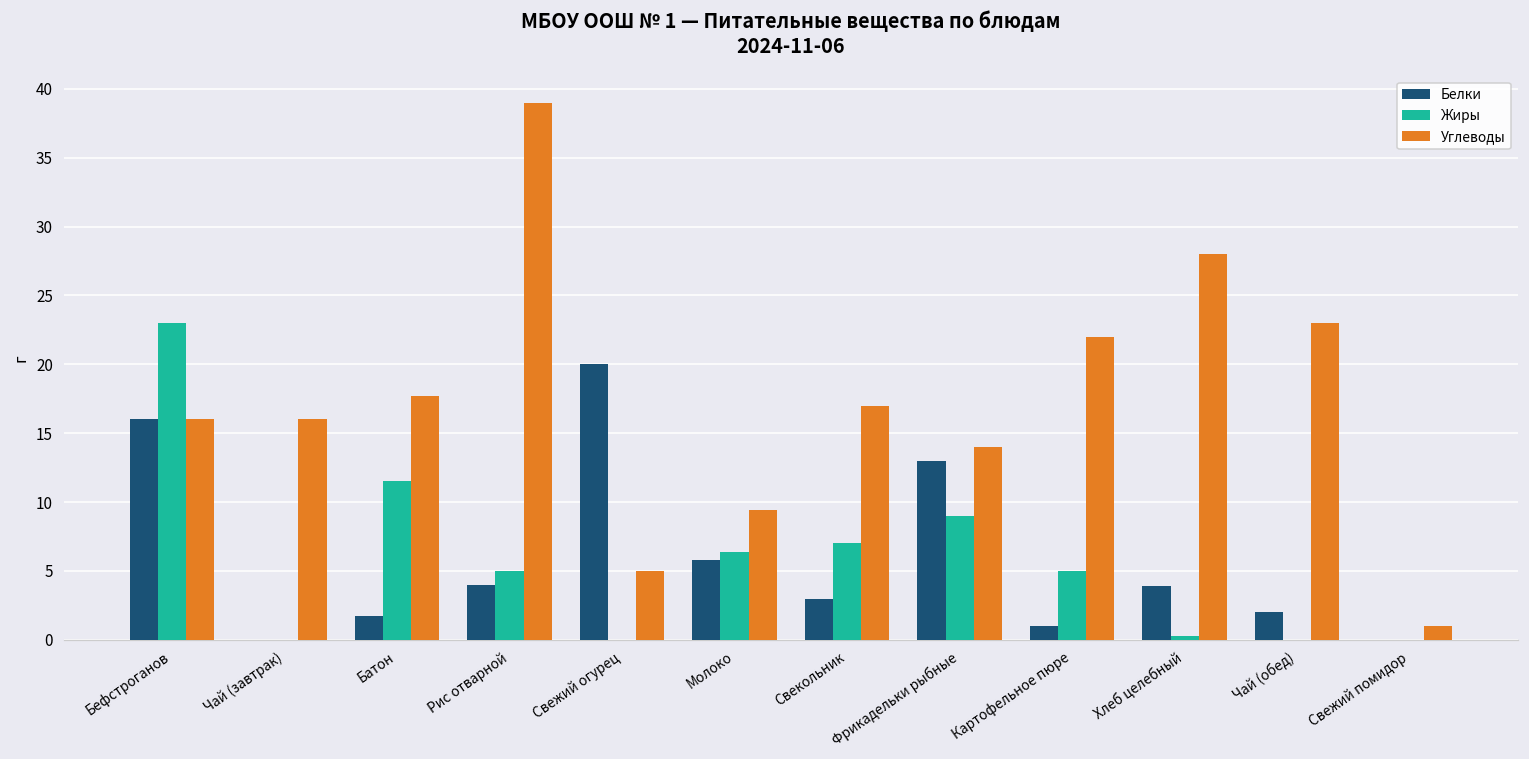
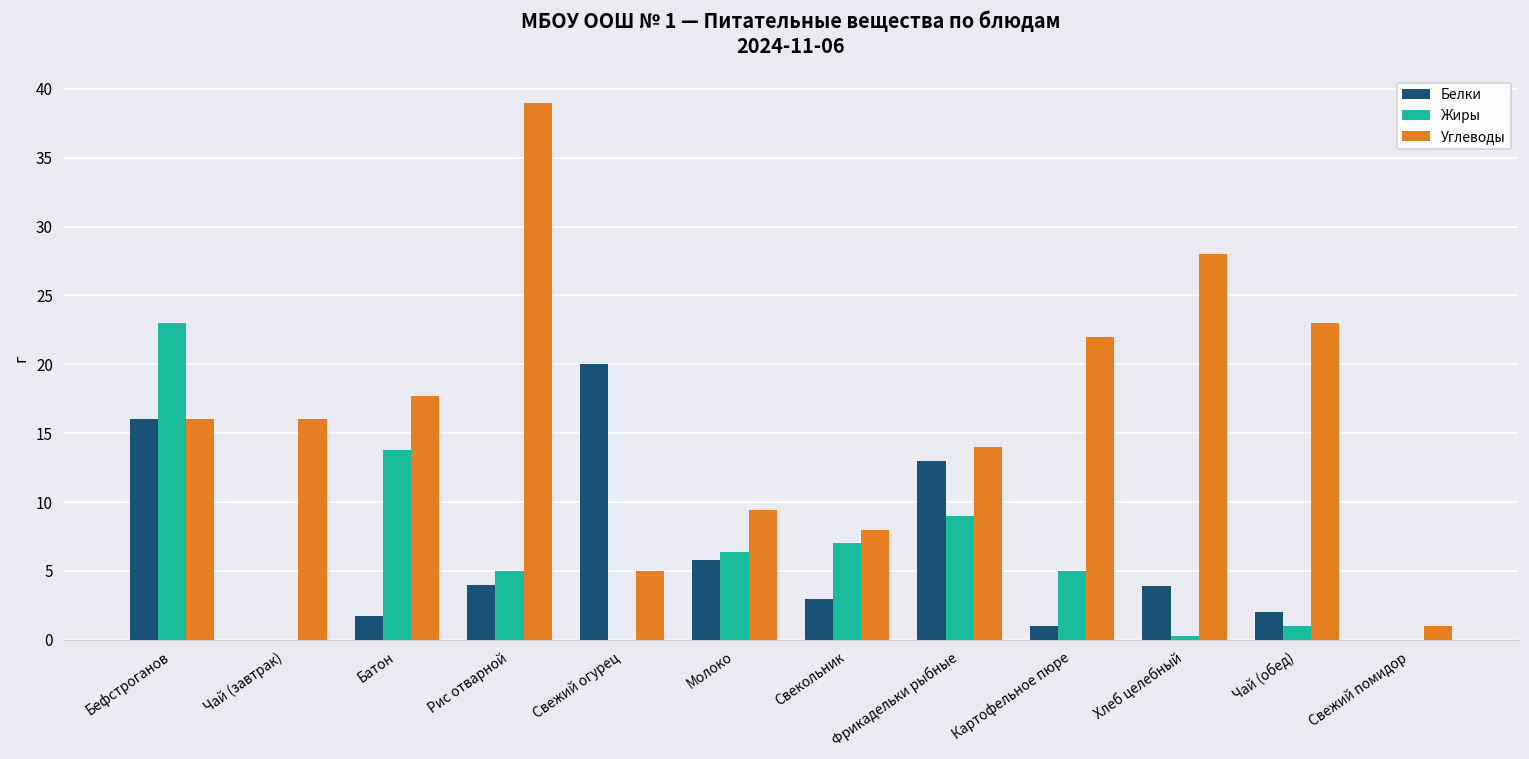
Жиры, Батон: 11.5 -> 13.8
Углеводы, Свекольник: 17 -> 8
Жиры, Чай (обед): 0 -> 1
